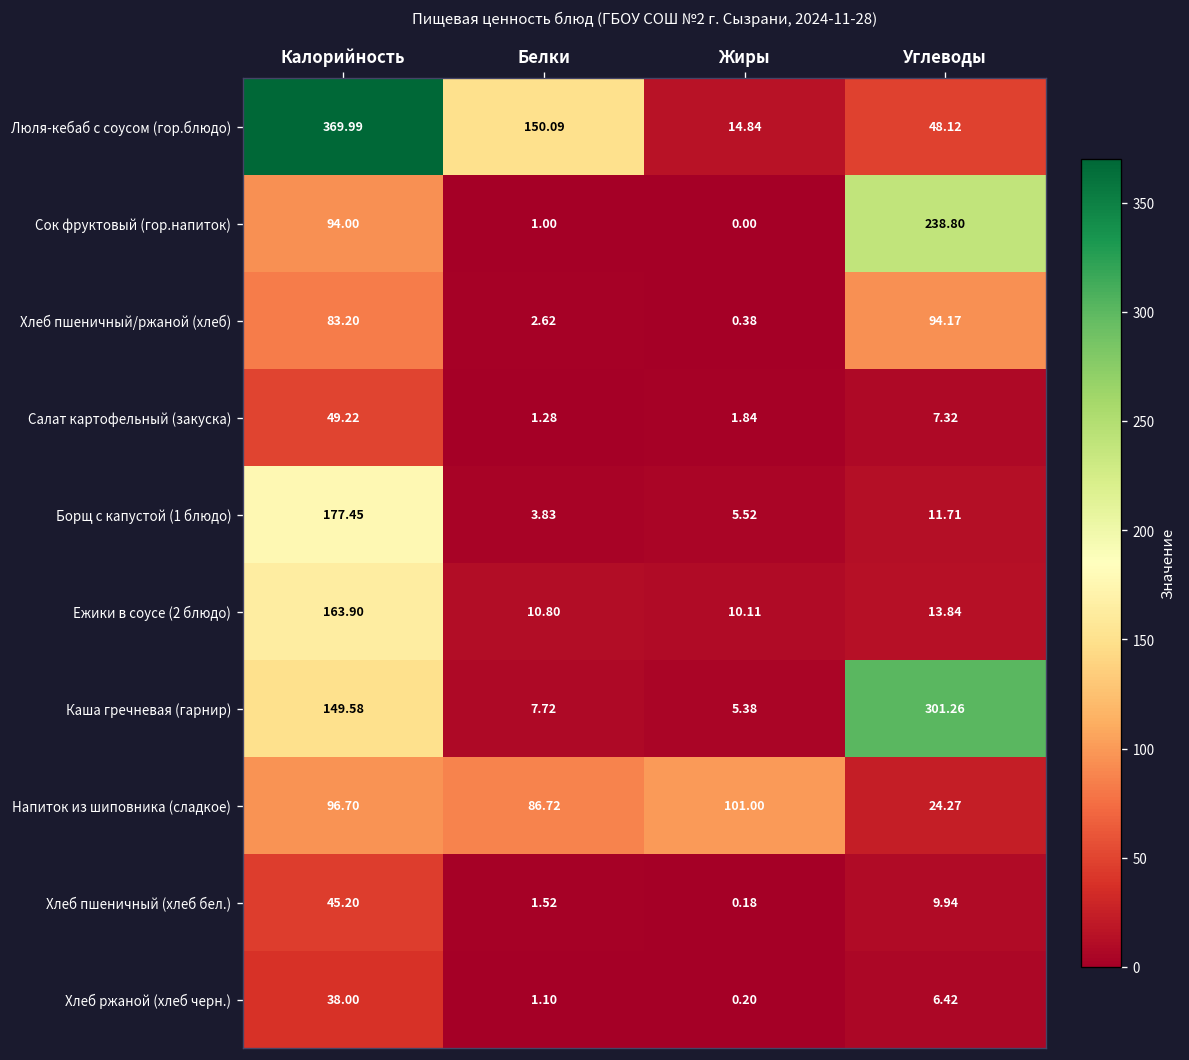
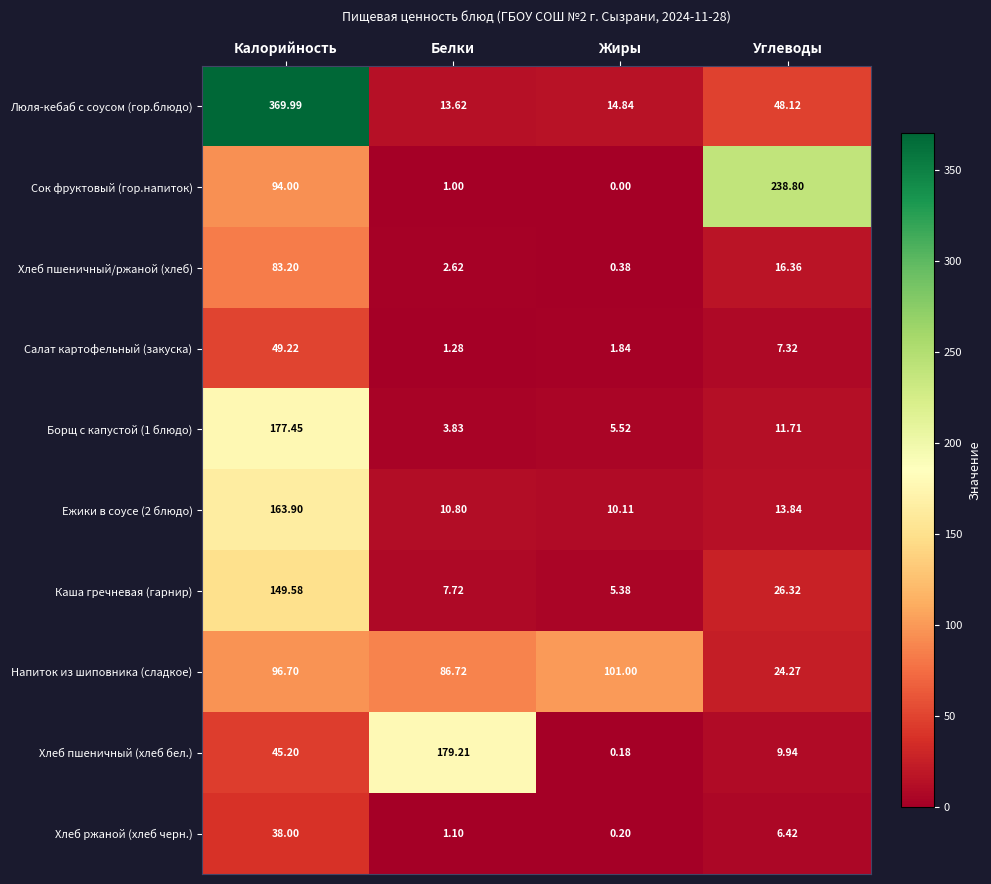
Люля-кебаб с соусом (гор.блюдо), Белки: 150.09 -> 13.62
Хлеб пшеничный/ржаной (хлеб), Углеводы: 94.17 -> 16.36
Каша гречневая (гарнир), Углеводы: 301.26 -> 26.32
Хлеб пшеничный (хлеб бел.), Белки: 1.52 -> 179.21
